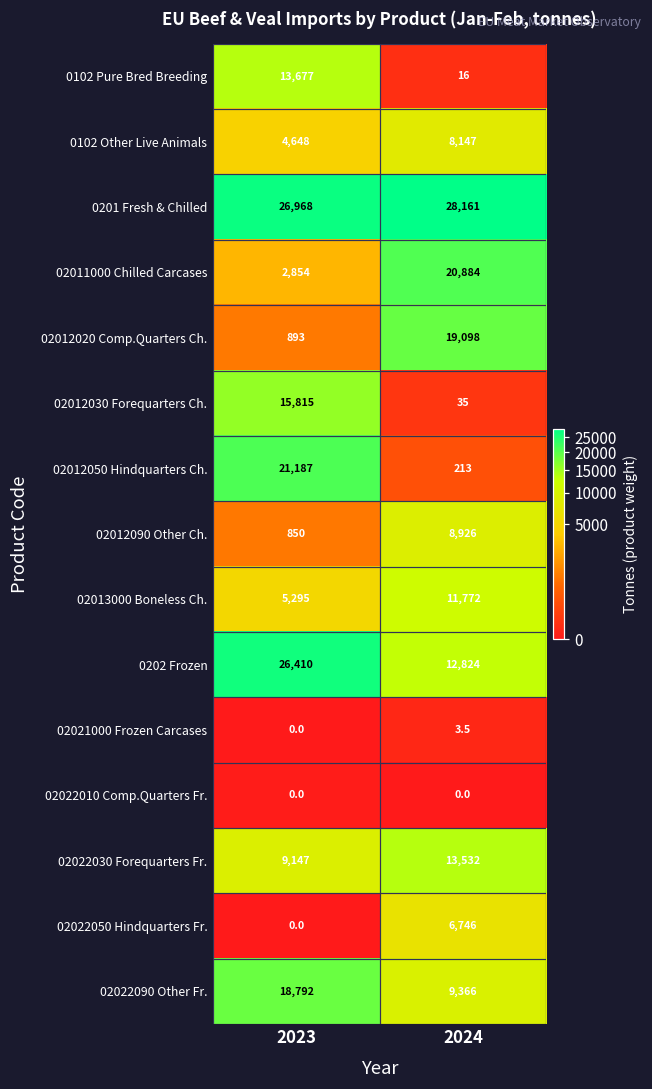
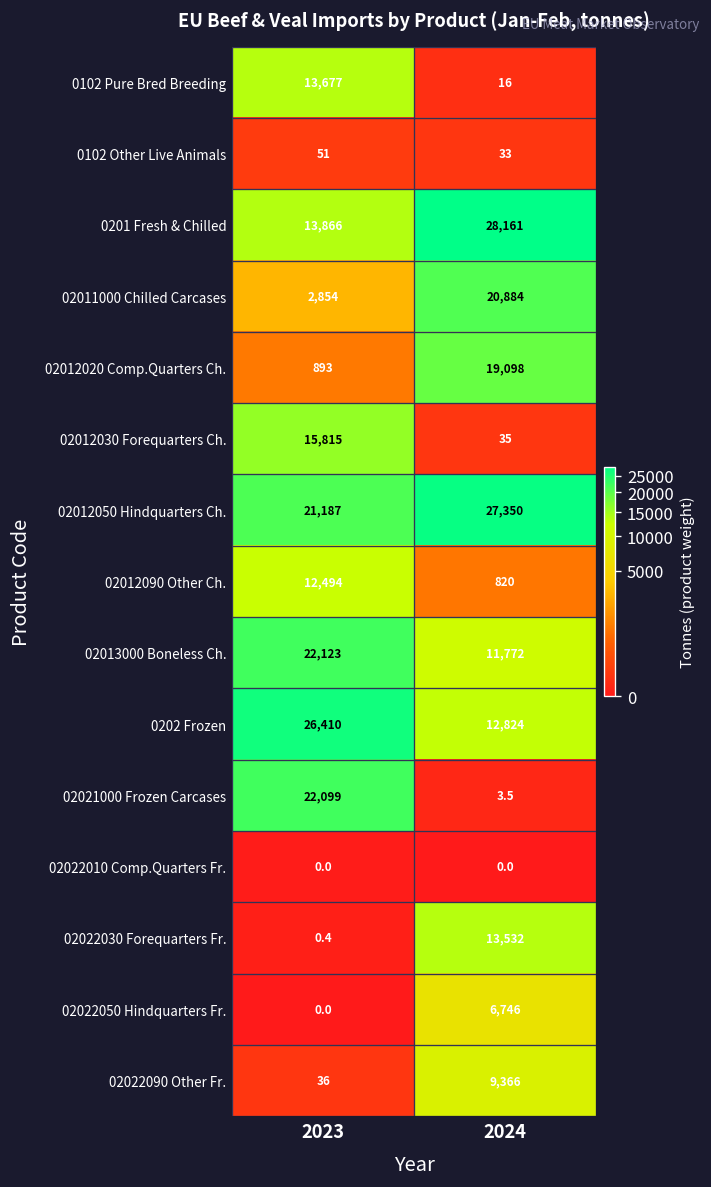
0102 Other Live Animals, 2023: 4,648 -> 51
0102 Other Live Animals, 2024: 8,147 -> 33
0201 Fresh & Chilled, 2023: 26,968 -> 13,866
02012050 Hindquarters Ch., 2024: 213 -> 27,350
02012090 Other Ch., 2023: 850 -> 12,494
02012090 Other Ch., 2024: 8,926 -> 820
02013000 Boneless Ch., 2023: 5,295 -> 22,123
02021000 Frozen Carcases, 2023: 0.0 -> 22,099
02022030 Forequarters Fr., 2023: 9,147 -> 0.4
02022090 Other Fr., 2023: 18,792 -> 36
